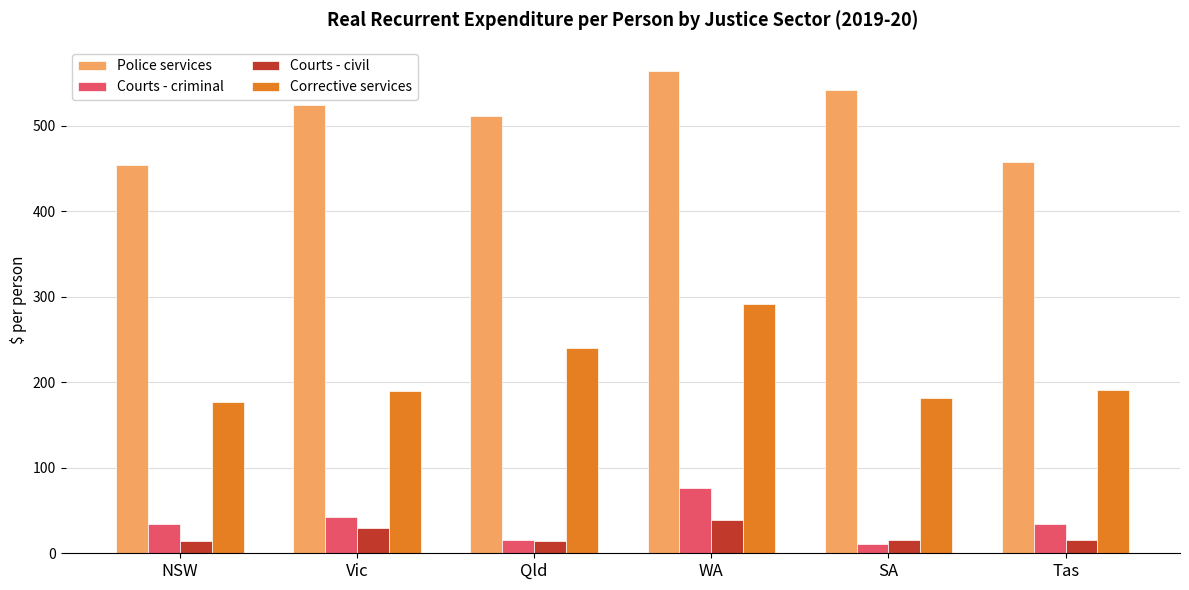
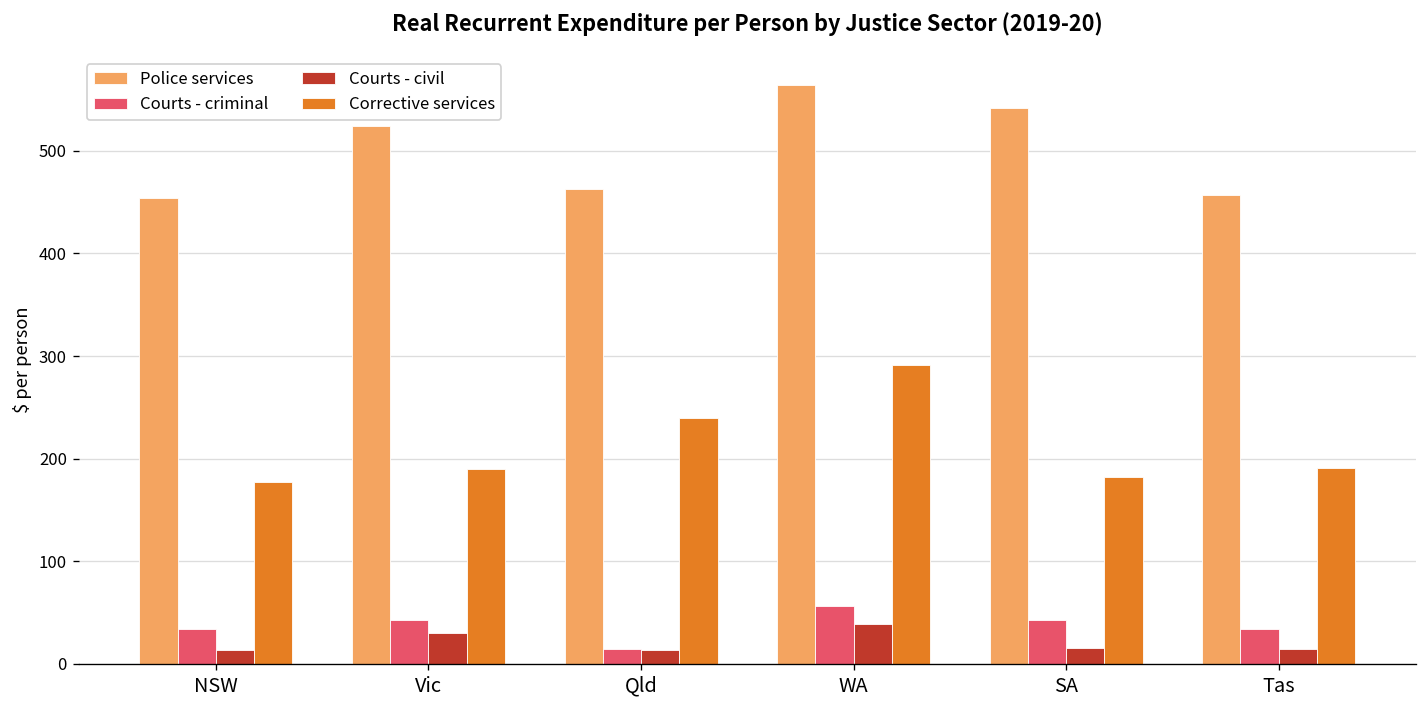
Police services, Qld: 510 -> 460
Courts - criminal, WA: 80 -> 60
Courts - criminal, SA: 10 -> 40
